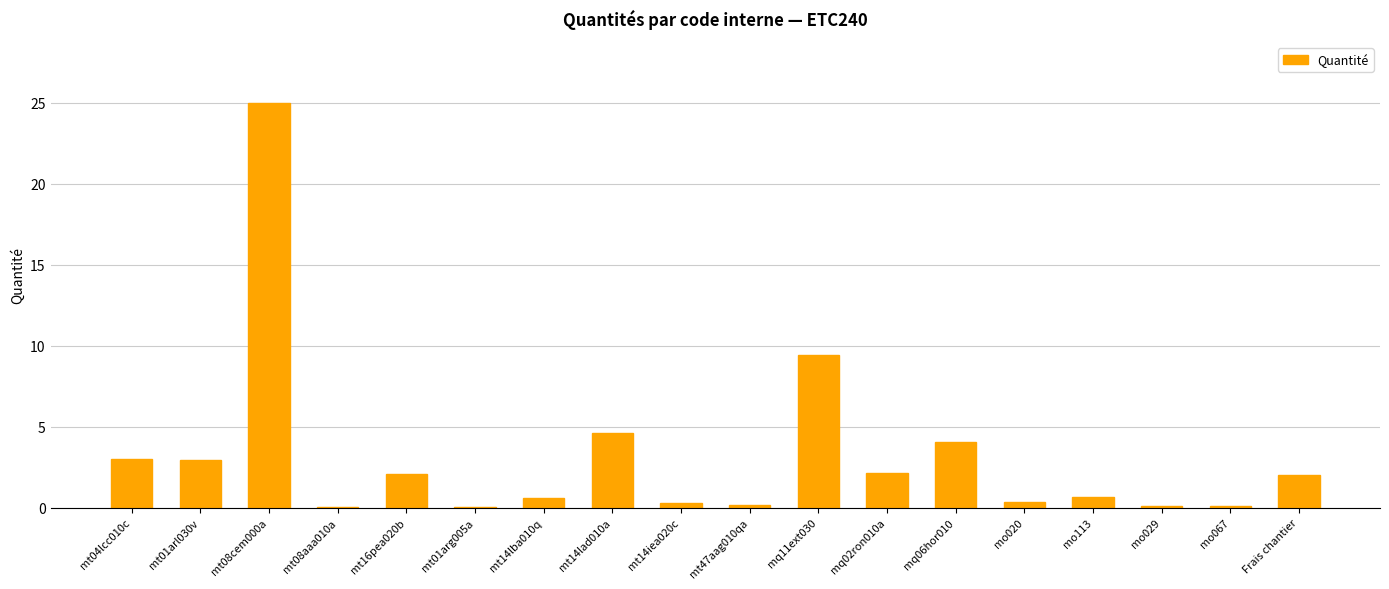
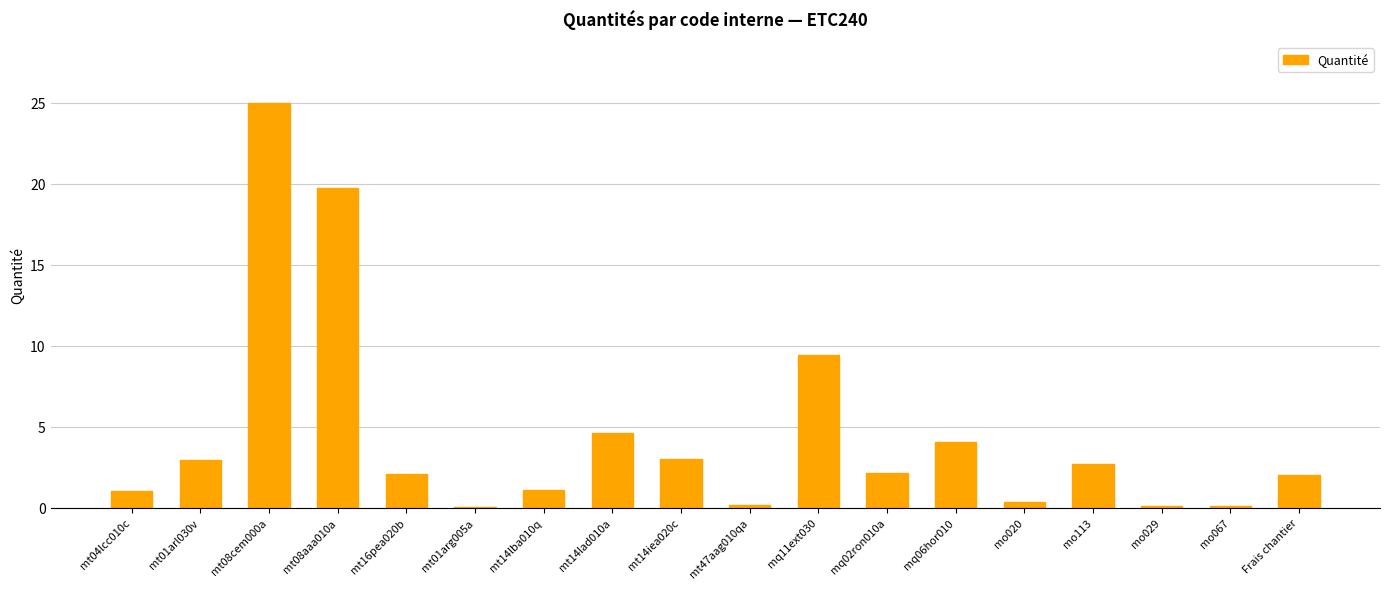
mt04lcc010c: 3 -> 1
mt08aaa010a: 0.0 -> 19.7
mt14lba010q: 0.6 -> 1.1
mt14iea020c: 0.3 -> 3.0
mo113: 0.7 -> 2.7
